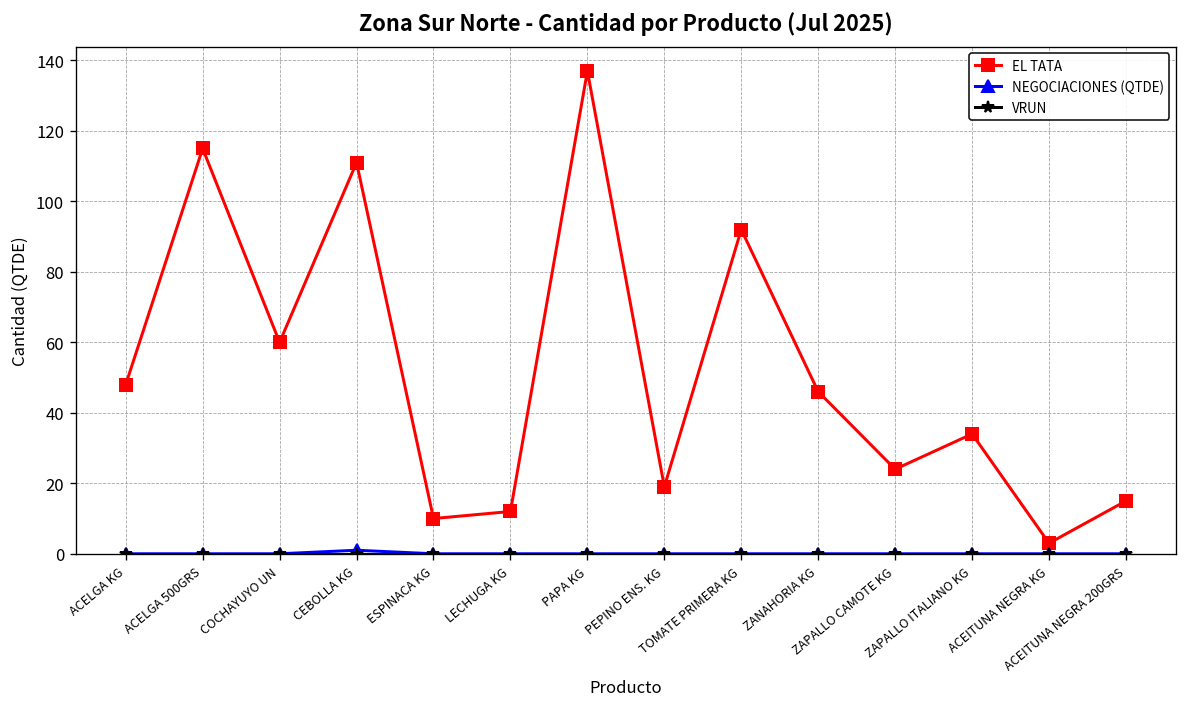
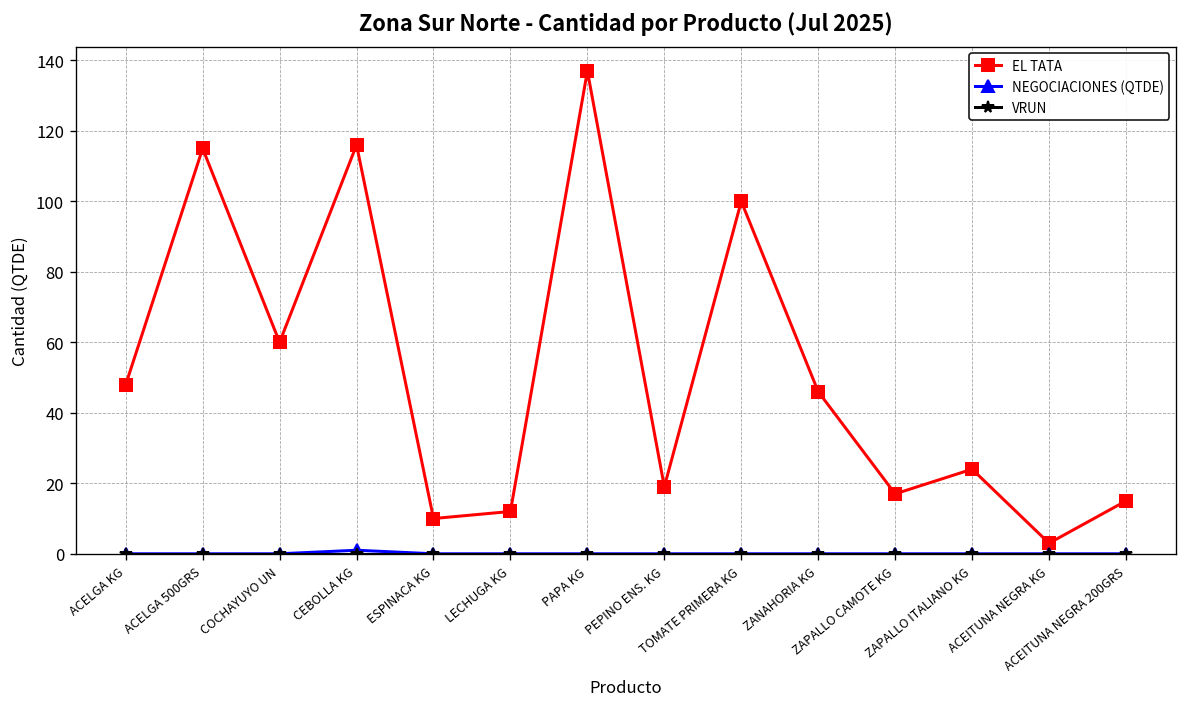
EL TATA, CEBOLLA KG: 111 -> 116
EL TATA, TOMATE PRIMERA KG: 92 -> 100
EL TATA, ZAPALLO CAMOTE KG: 24 -> 17
EL TATA, ZAPALLO ITALIANO KG: 34 -> 24
